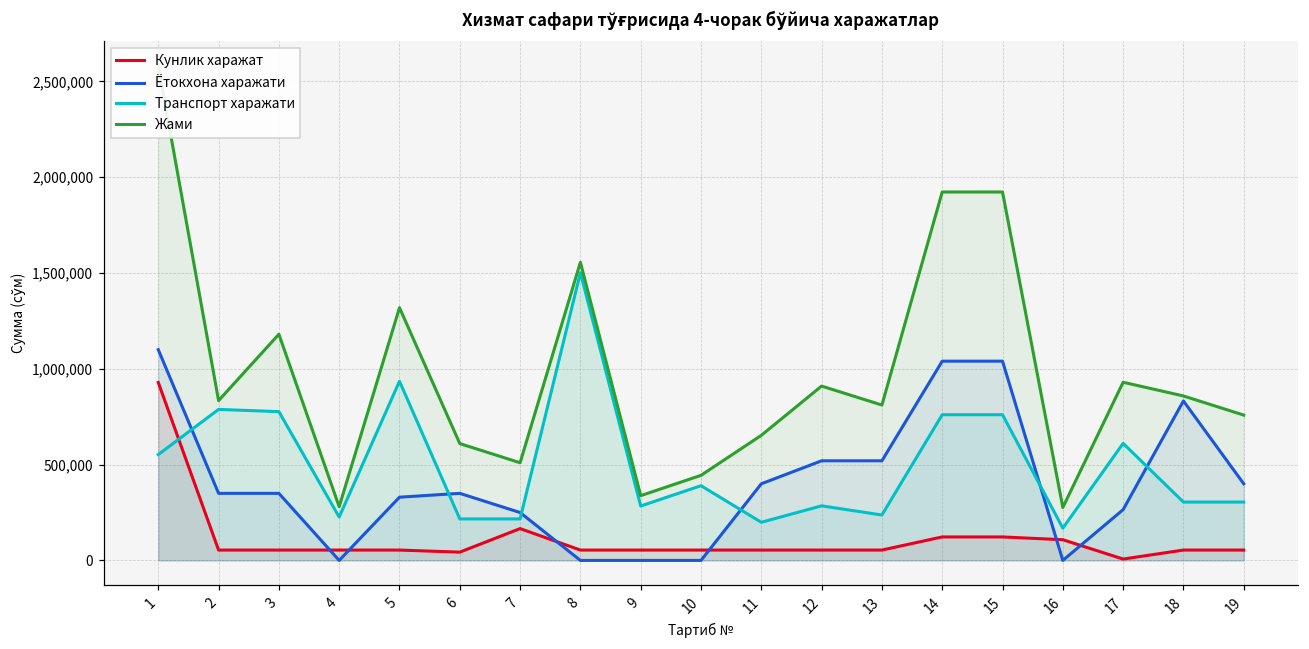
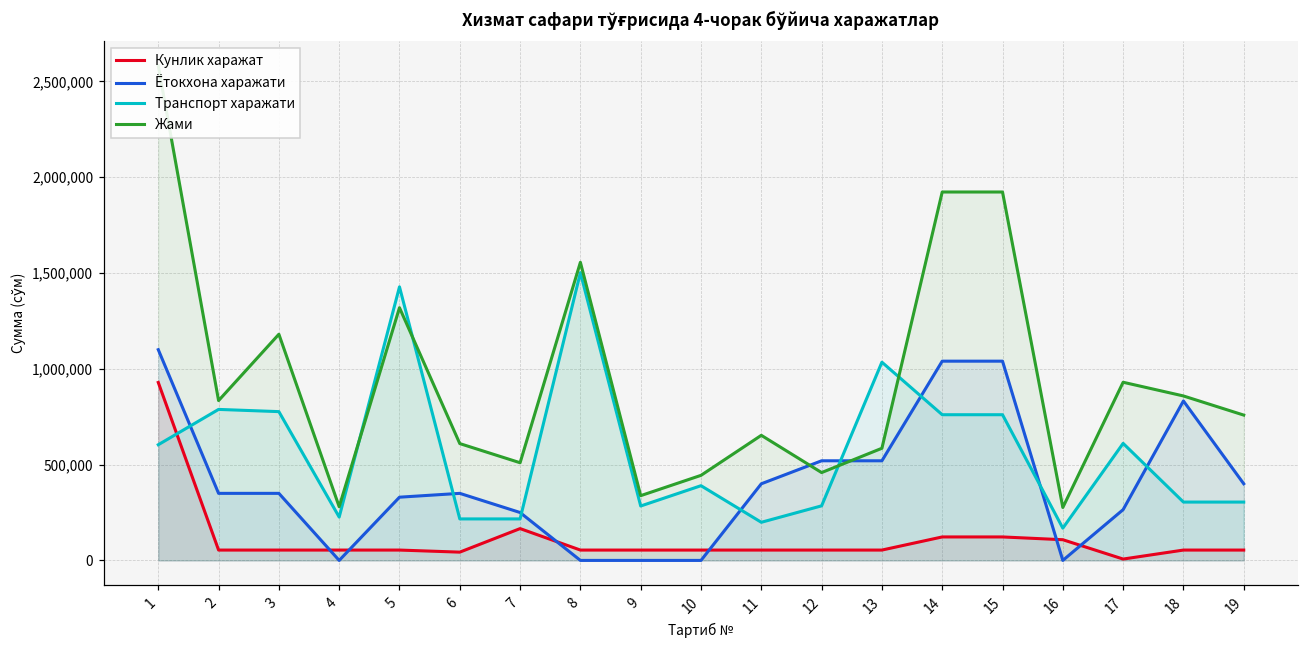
Транспорт харажати, 1: 550,000 -> 600,000
Транспорт харажати, 5: 940,000 -> 1,430,000
Жами, 12: 910,000 -> 460,000
Транспорт харажати, 13: 240,000 -> 1,030,000
Жами, 13: 810,000 -> 590,000
